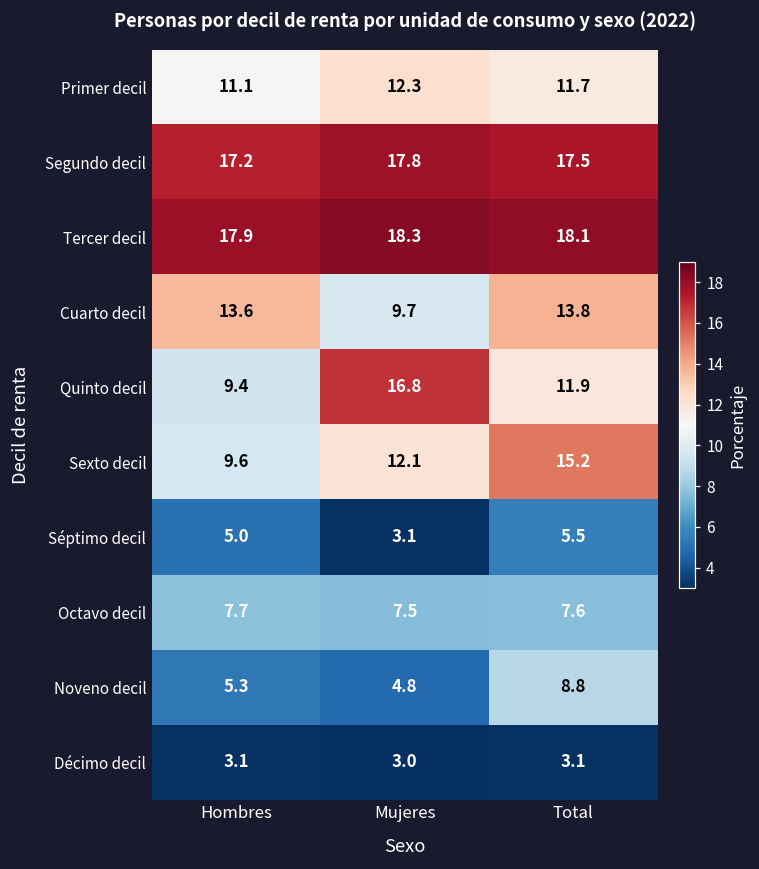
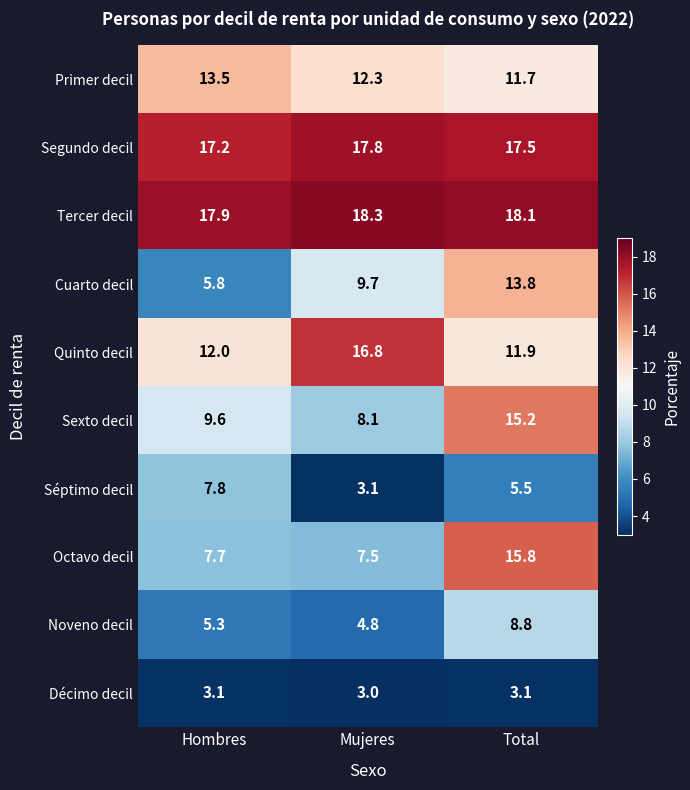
Primer decil, Hombres: 11.1 -> 13.5
Cuarto decil, Hombres: 13.6 -> 5.8
Quinto decil, Hombres: 9.4 -> 12.0
Sexto decil, Mujeres: 12.1 -> 8.1
Séptimo decil, Hombres: 5.0 -> 7.8
Octavo decil, Total: 7.6 -> 15.8
